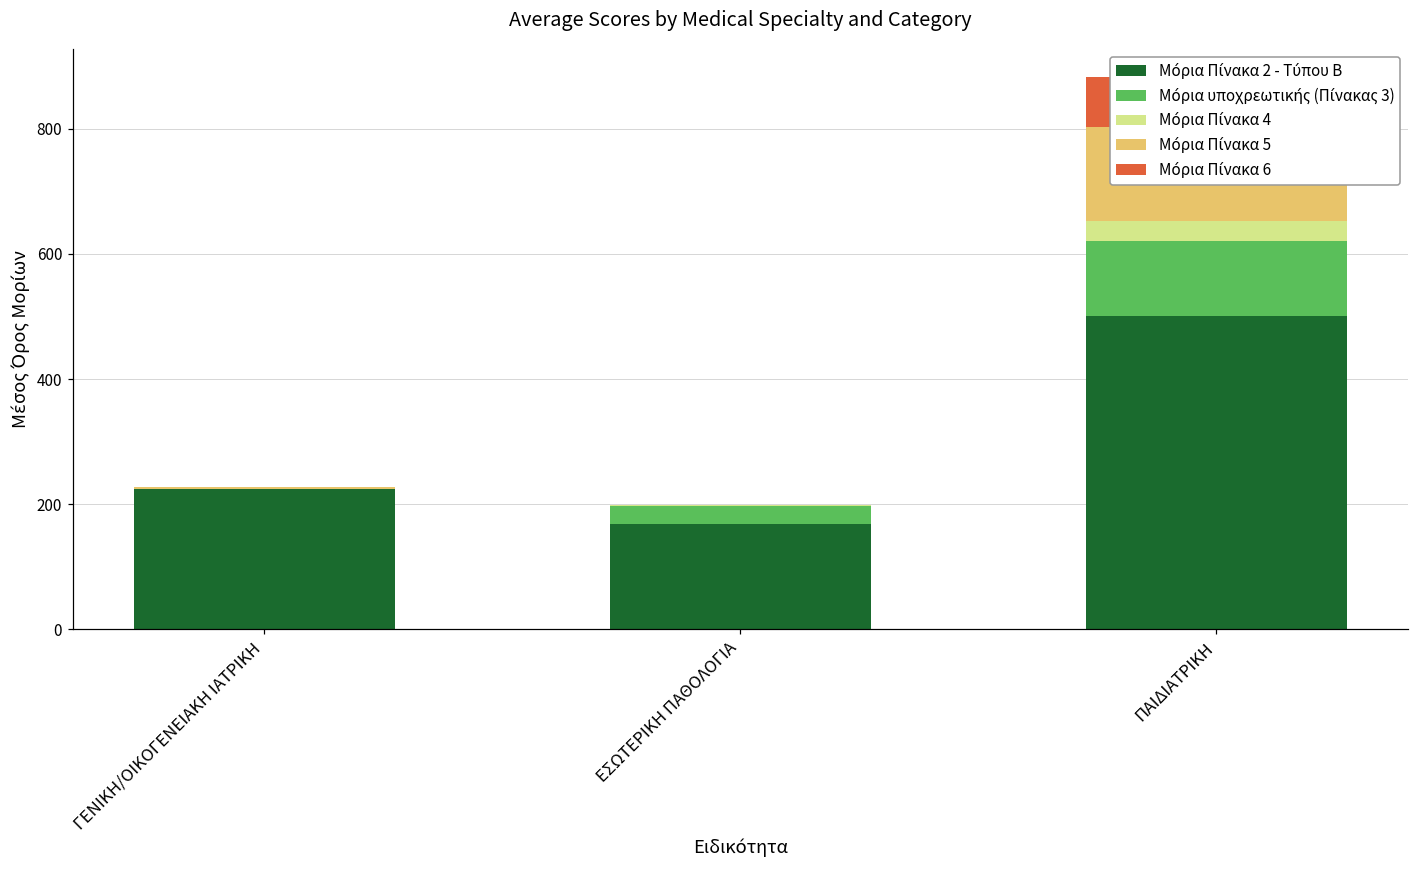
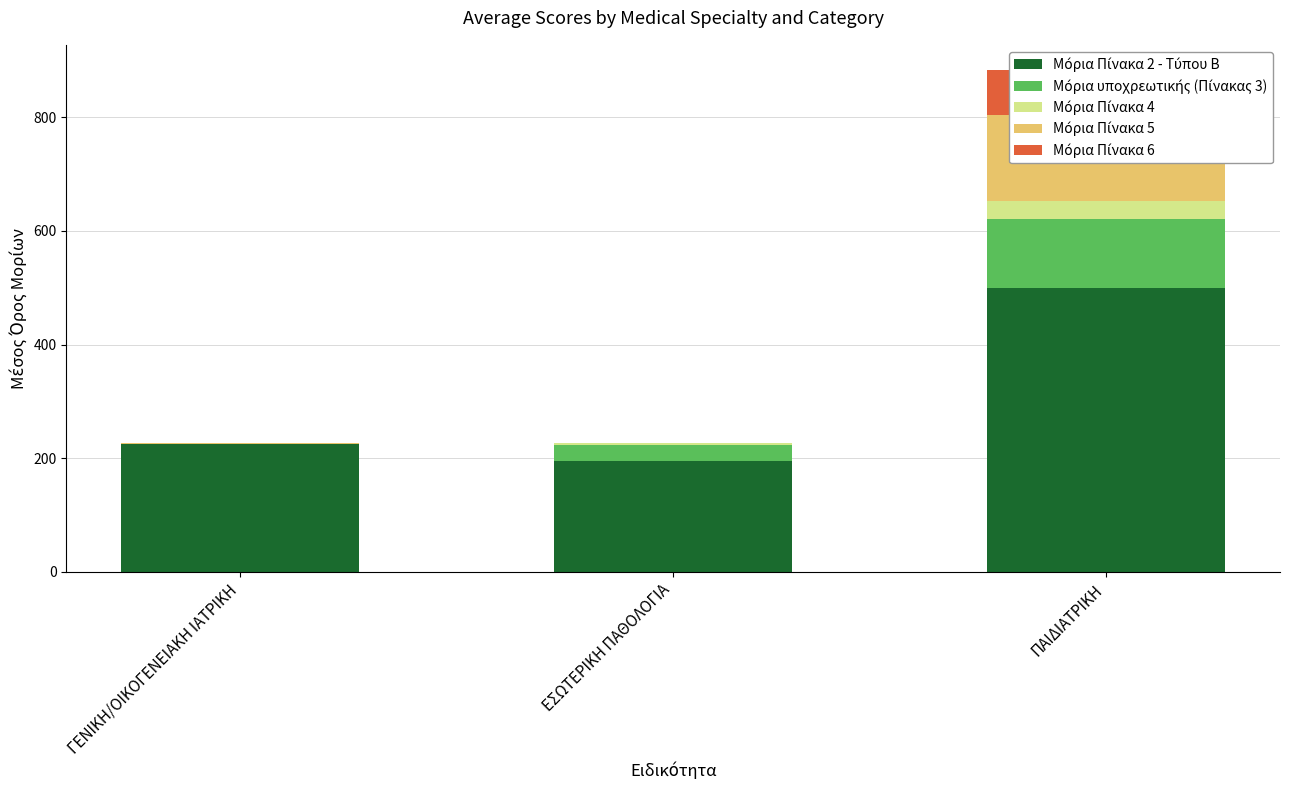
Μόρια Πίνακα 2 - Τύπου Β, ΕΣΩΤΕΡΙΚΗ ΠΑΘΟΛΟΓΙΑ: 170 -> 200
